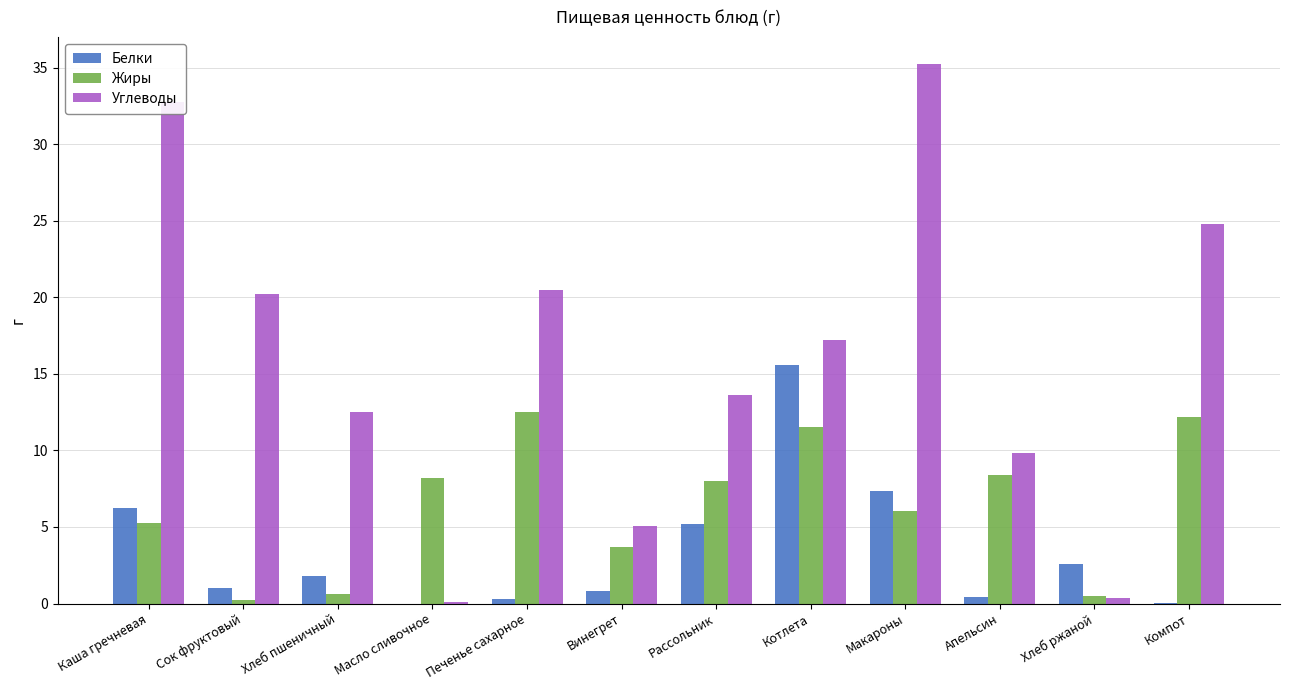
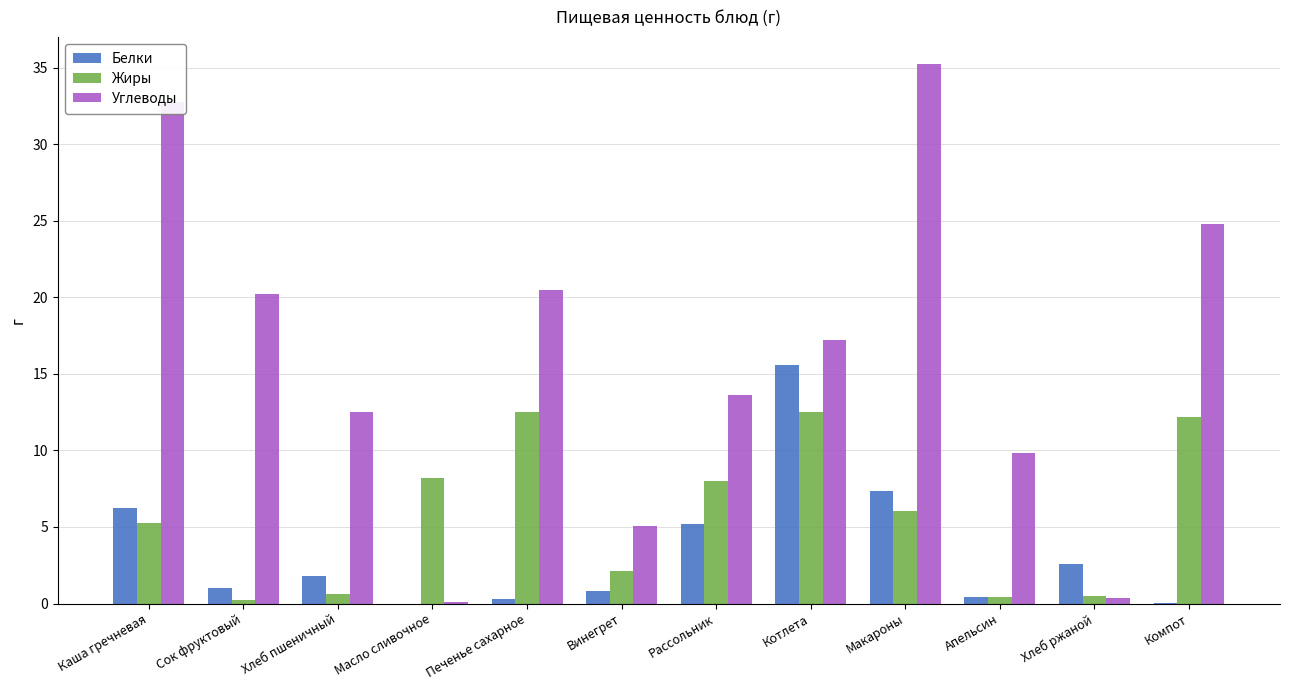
Жиры, Винегрет: 3.7 -> 2.2
Жиры, Котлета: 11.6 -> 12.5
Жиры, Апельсин: 8.4 -> 0.4
